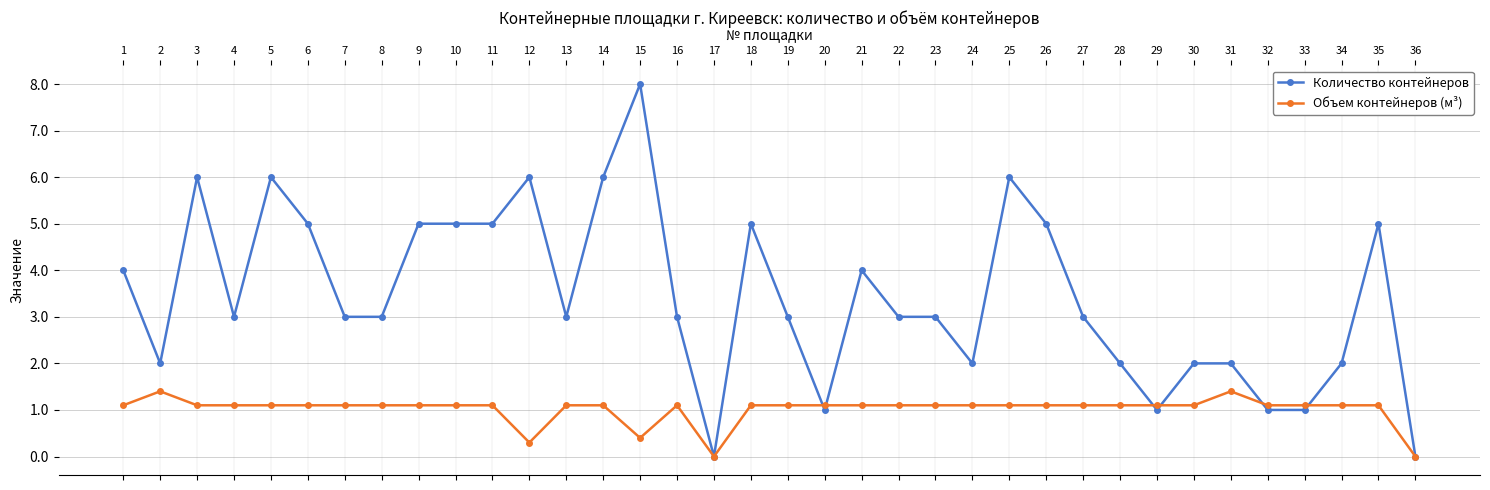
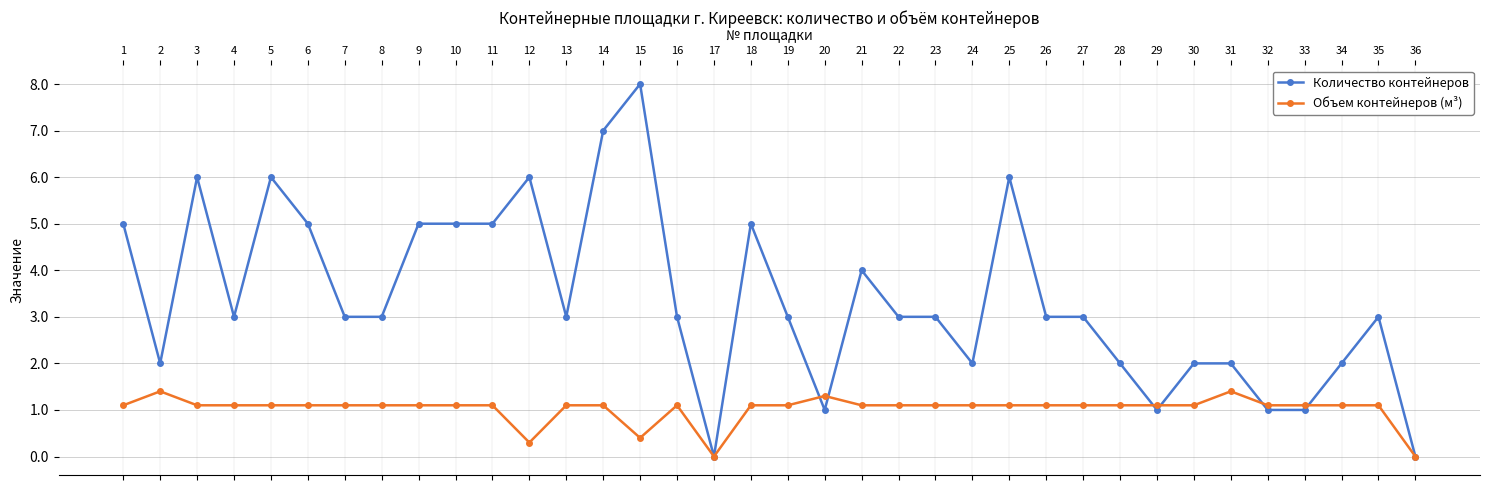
Количество контейнеров, 1: 4 -> 5
Количество контейнеров, 14: 6 -> 7
Объем контейнеров (м³), 20: 1.1 -> 1.3
Количество контейнеров, 26: 5 -> 3
Количество контейнеров, 35: 5 -> 3
